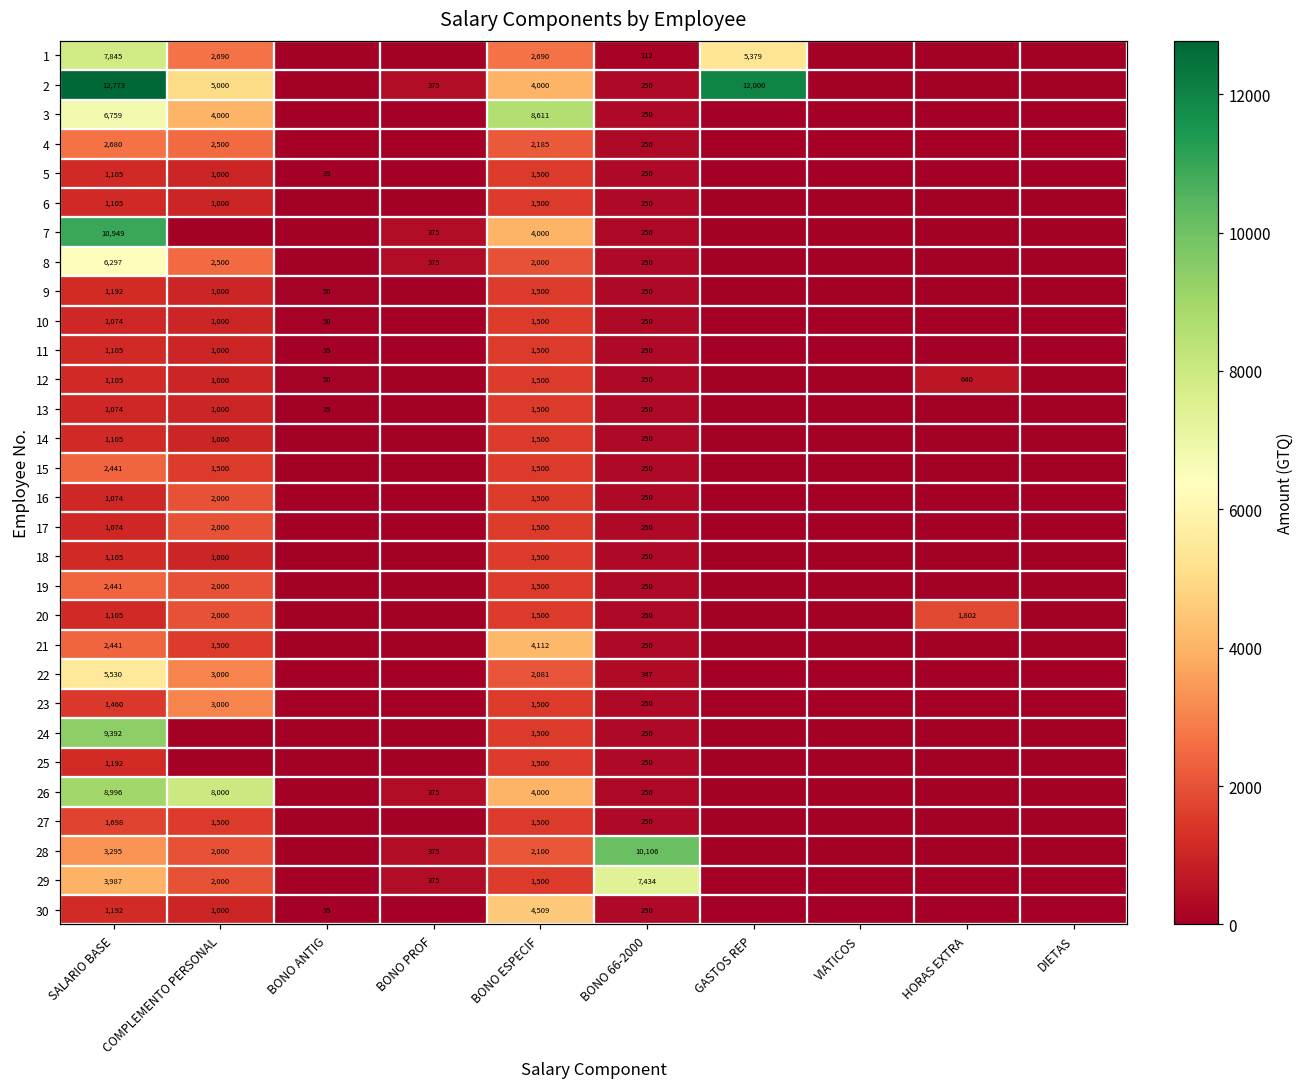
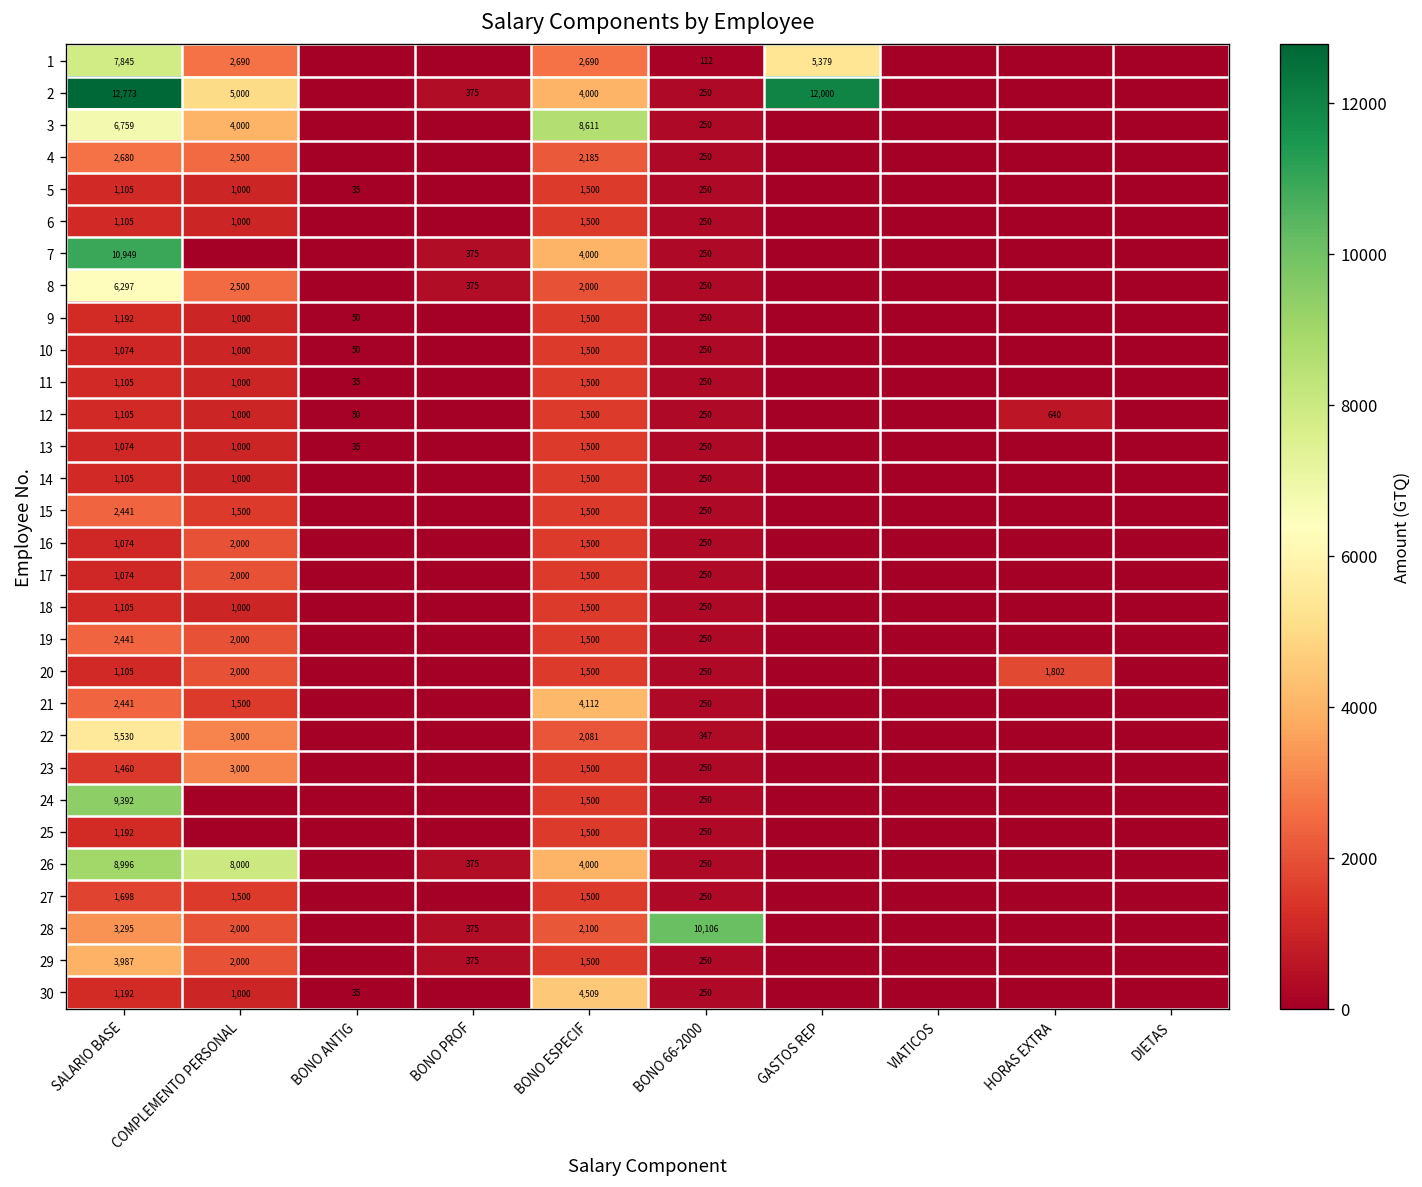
29, BONO 66-2000: 7,434 -> 250
